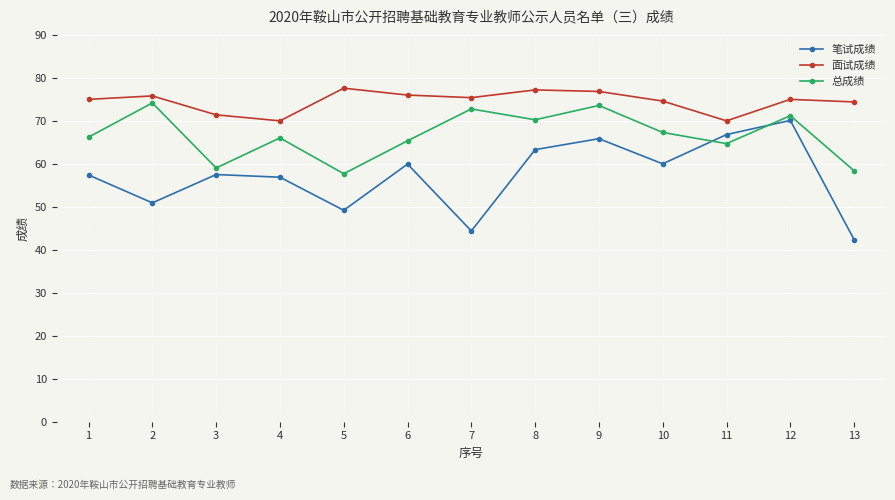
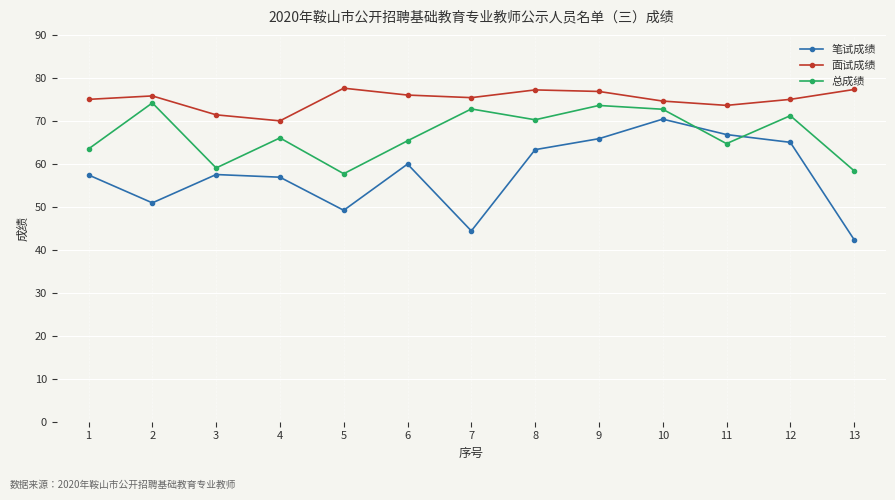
总成绩, 1: 66 -> 63
笔试成绩, 10: 60 -> 70
总成绩, 10: 67 -> 73
面试成绩, 11: 70 -> 74
笔试成绩, 12: 70 -> 65
面试成绩, 13: 74 -> 77
